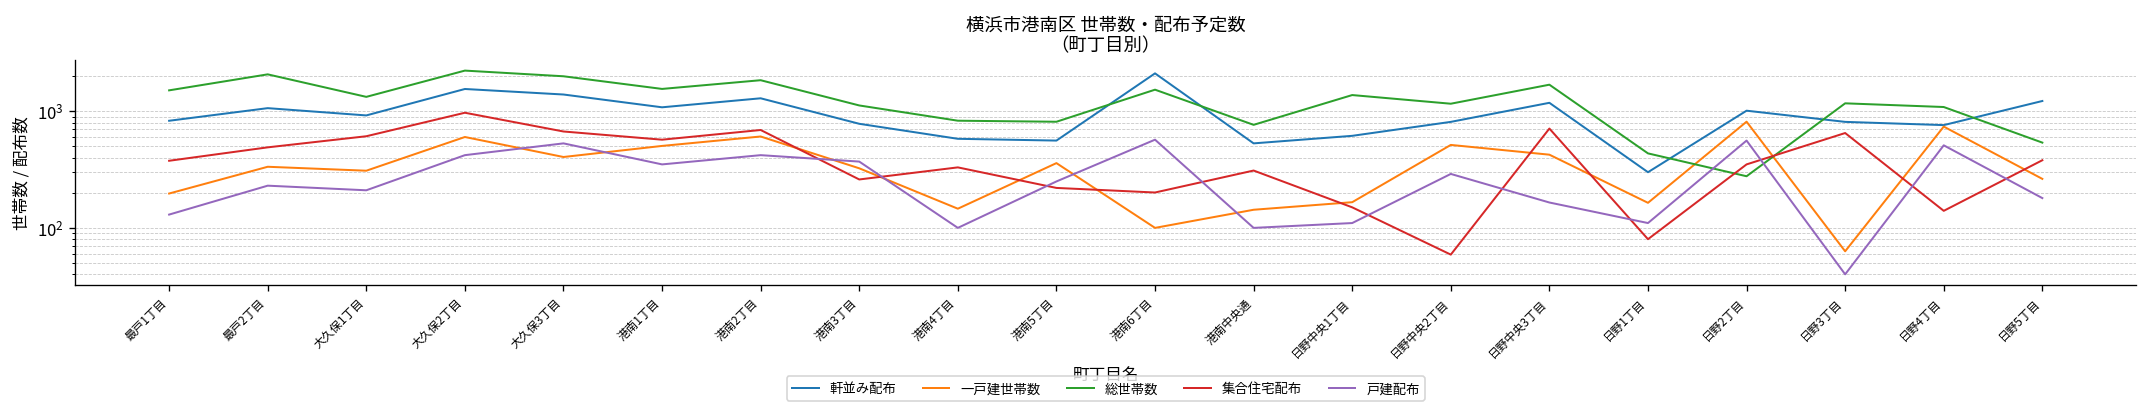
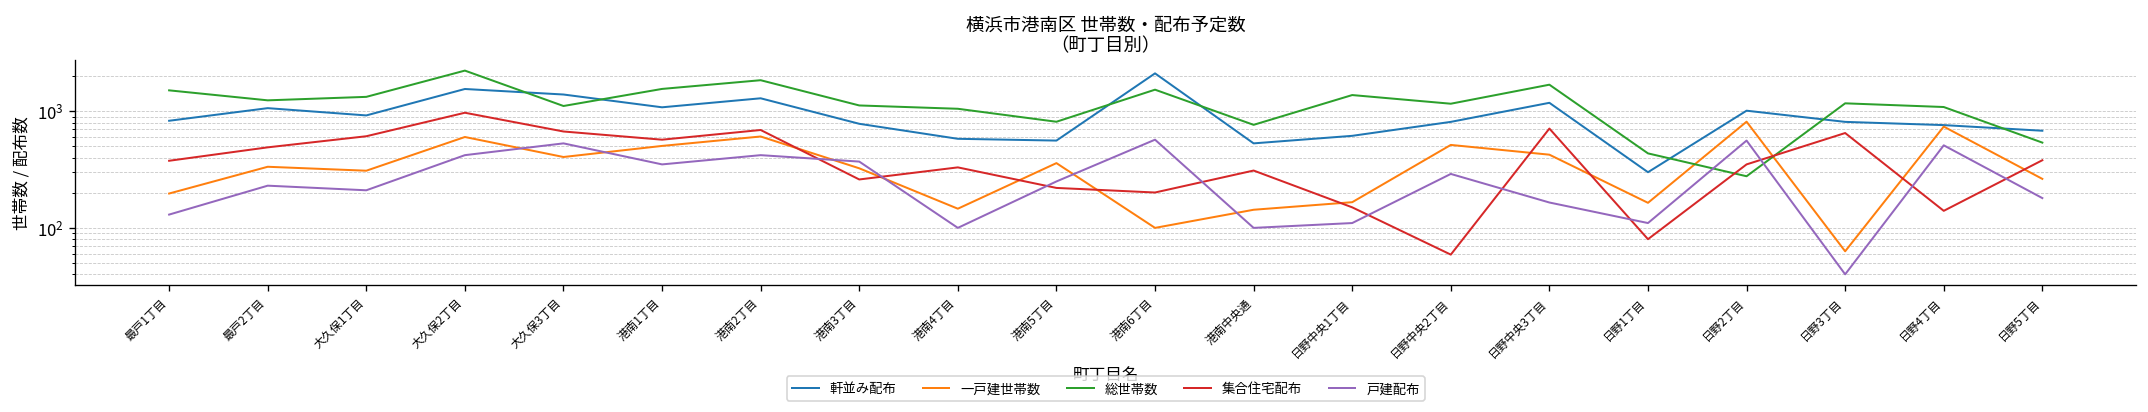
総世帯数, 最戸2丁目: 2100 -> 1200
総世帯数, 大久保3丁目: 2000 -> 1100
総世帯数, 港南4丁目: 800 -> 1000
軒並み配布, 日野5丁目: 1200 -> 700
